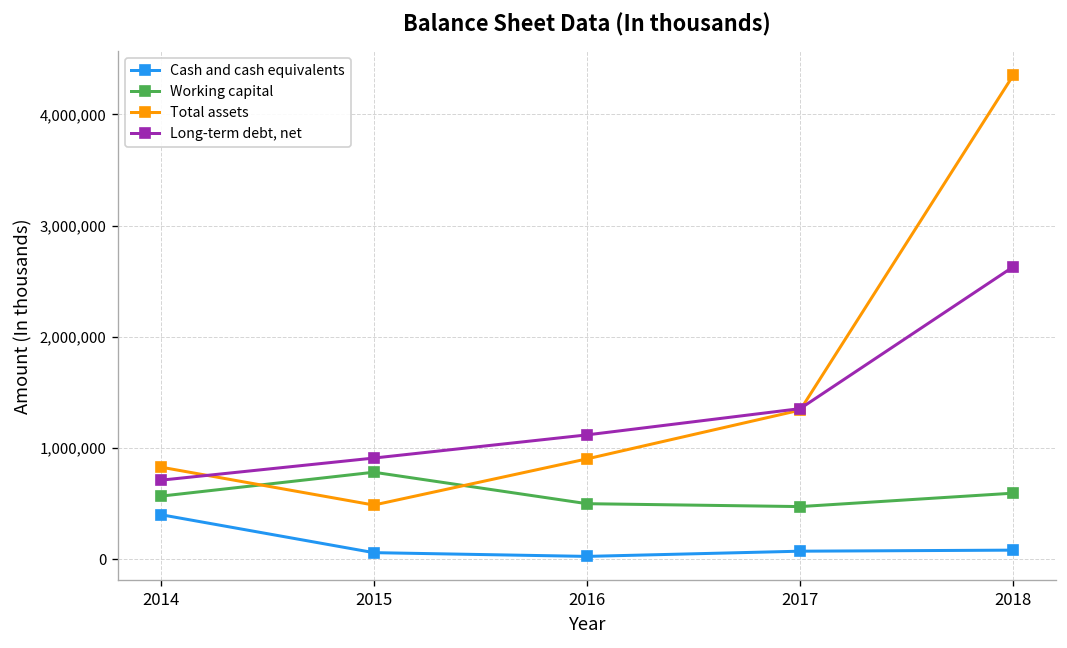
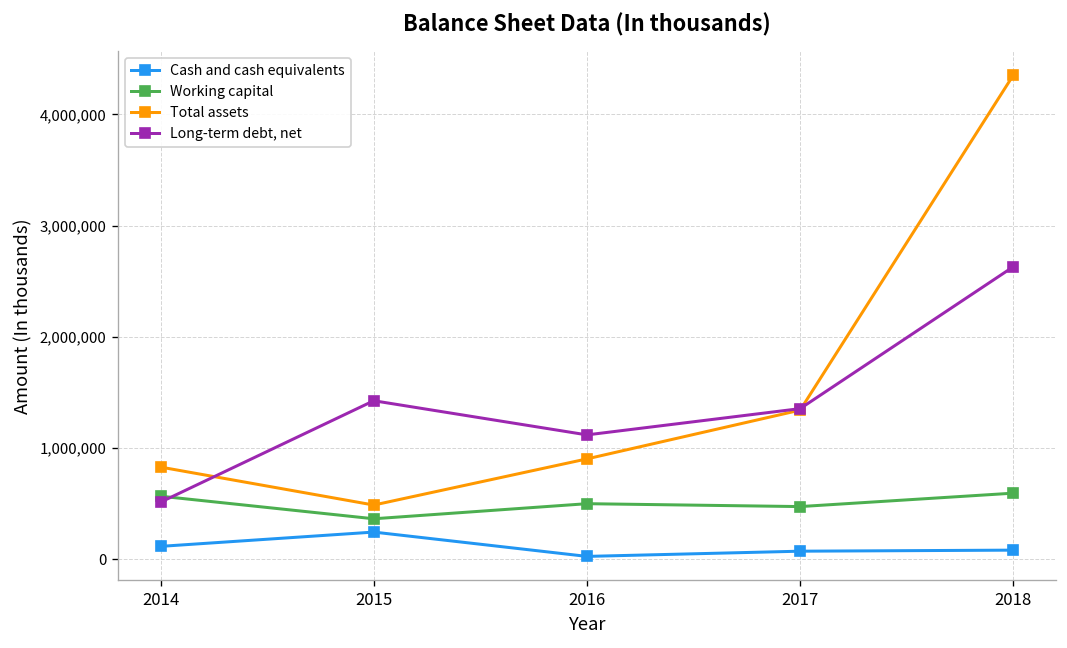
Cash and cash equivalents, 2014: 400,000 -> 100,000
Long-term debt, net, 2014: 700,000 -> 500,000
Cash and cash equivalents, 2015: 100,000 -> 200,000
Working capital, 2015: 800,000 -> 400,000
Long-term debt, net, 2015: 900,000 -> 1,400,000
